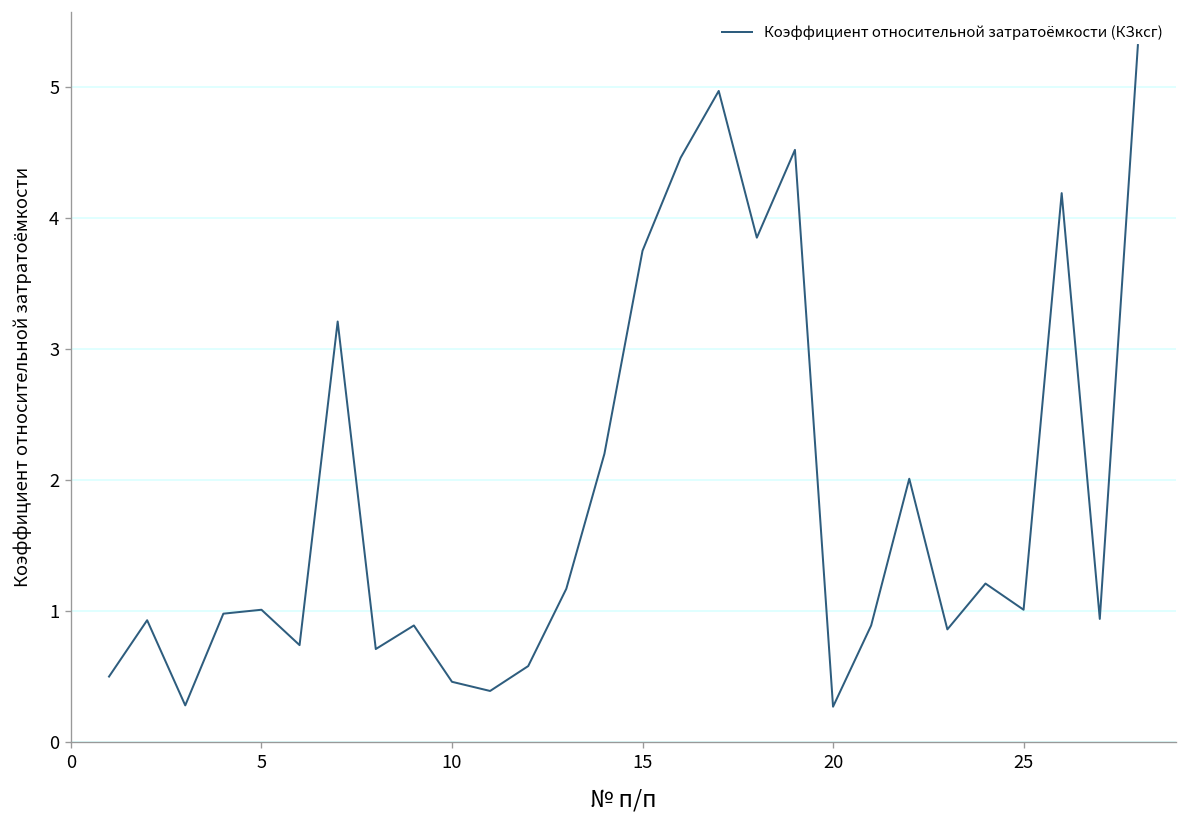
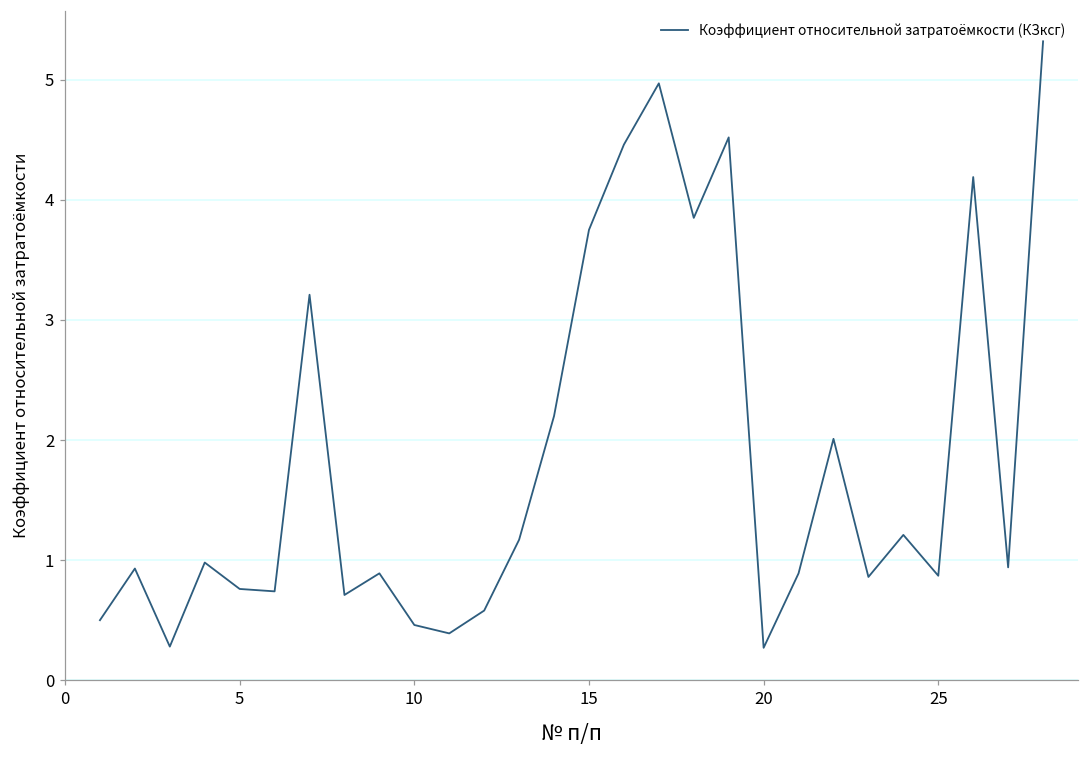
5: 1.01 -> 0.76
25: 1.01 -> 0.87
